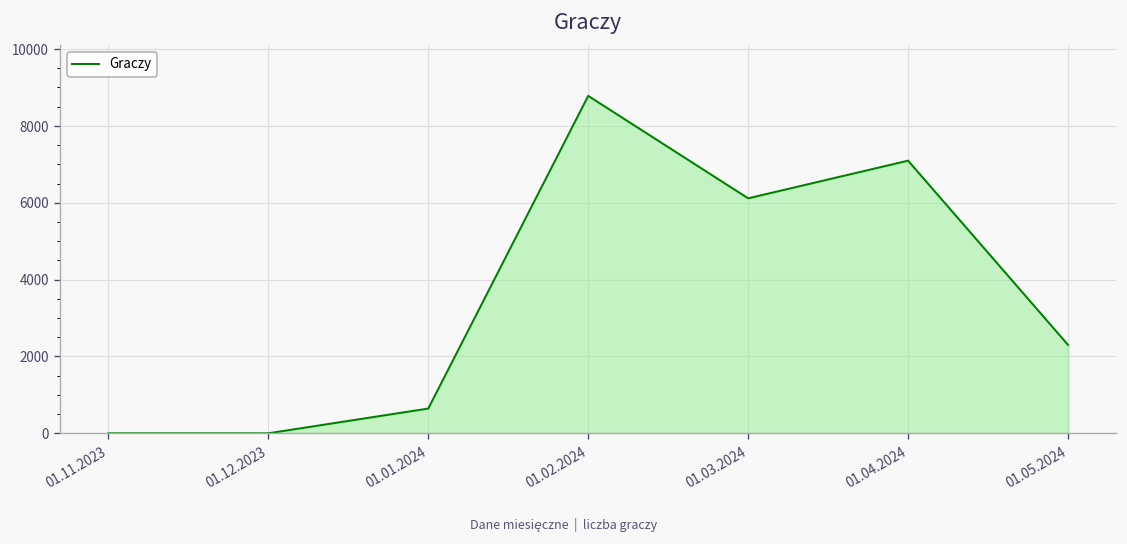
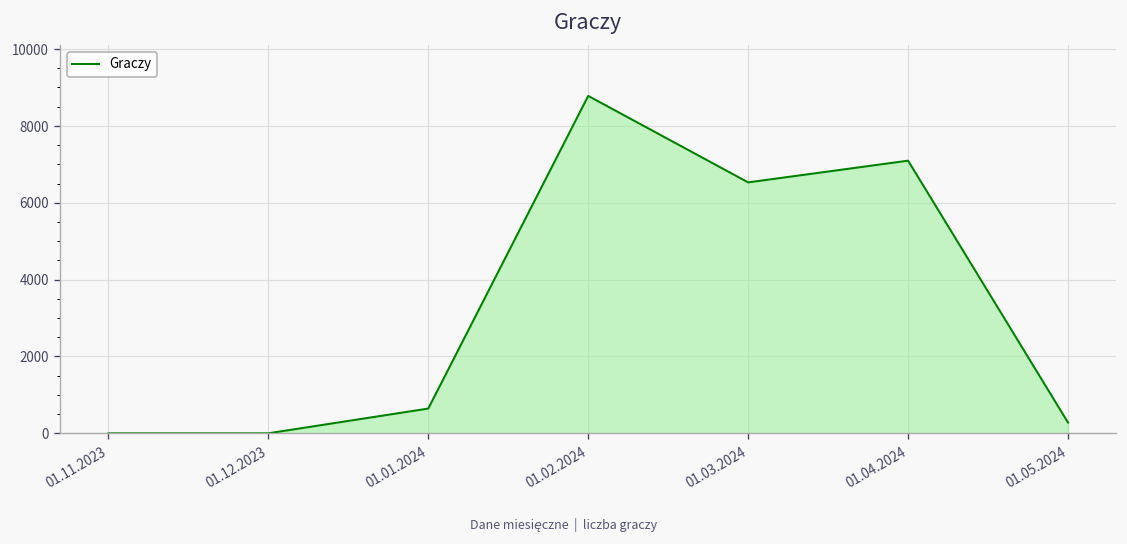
01.03.2024: 6100 -> 6500
01.05.2024: 2300 -> 300
